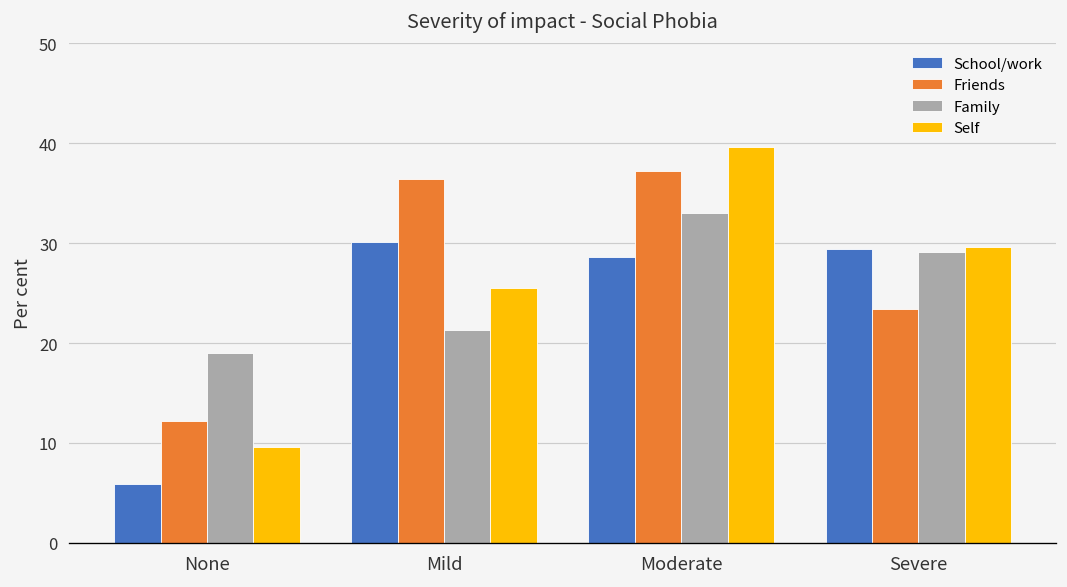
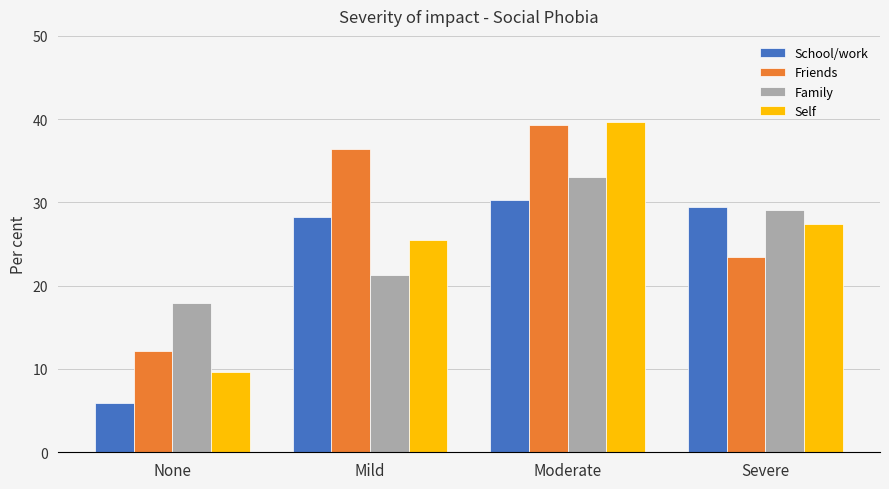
Family, None: 19 -> 18
School/work, Mild: 30 -> 28
School/work, Moderate: 29 -> 30
Friends, Moderate: 37 -> 39
Self, Severe: 30 -> 27
